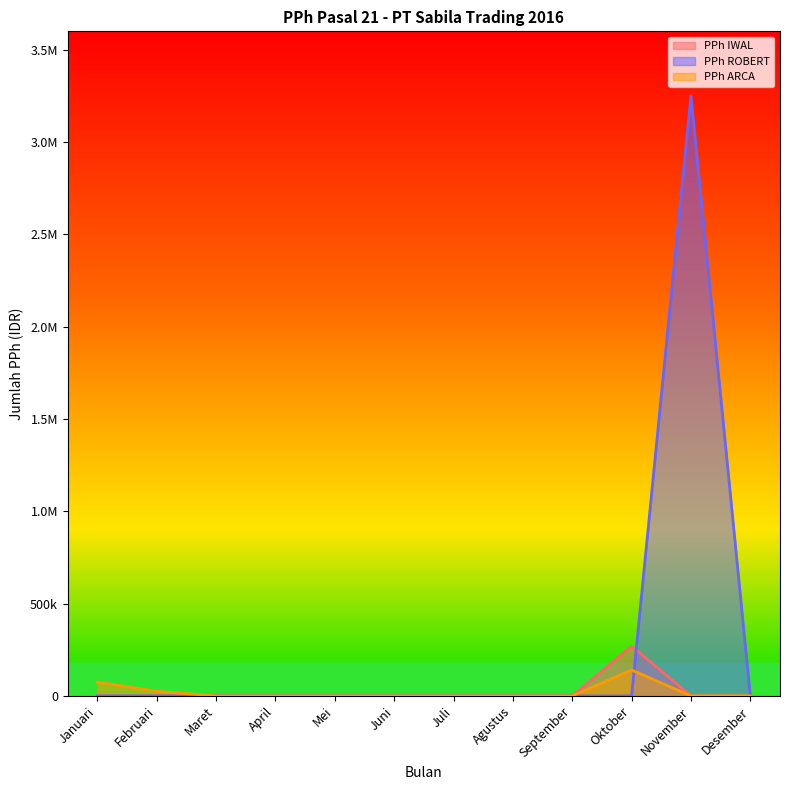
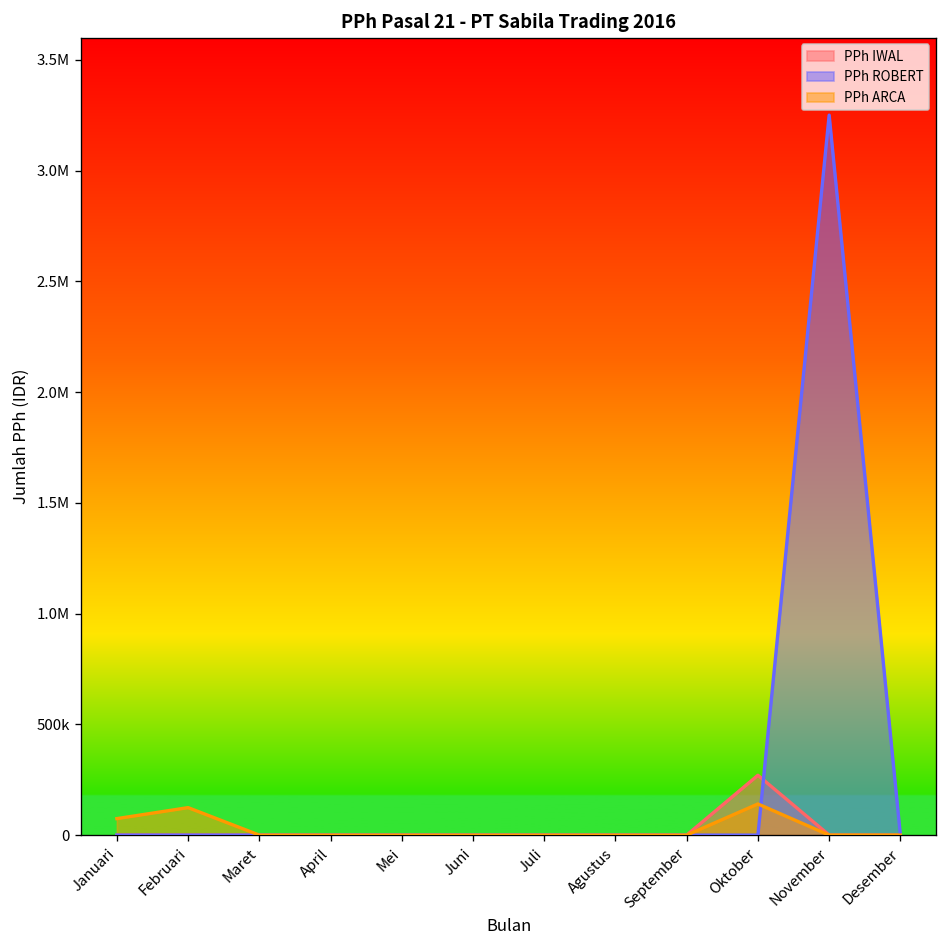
PPh ARCA, Februari: 30000 -> 120000
